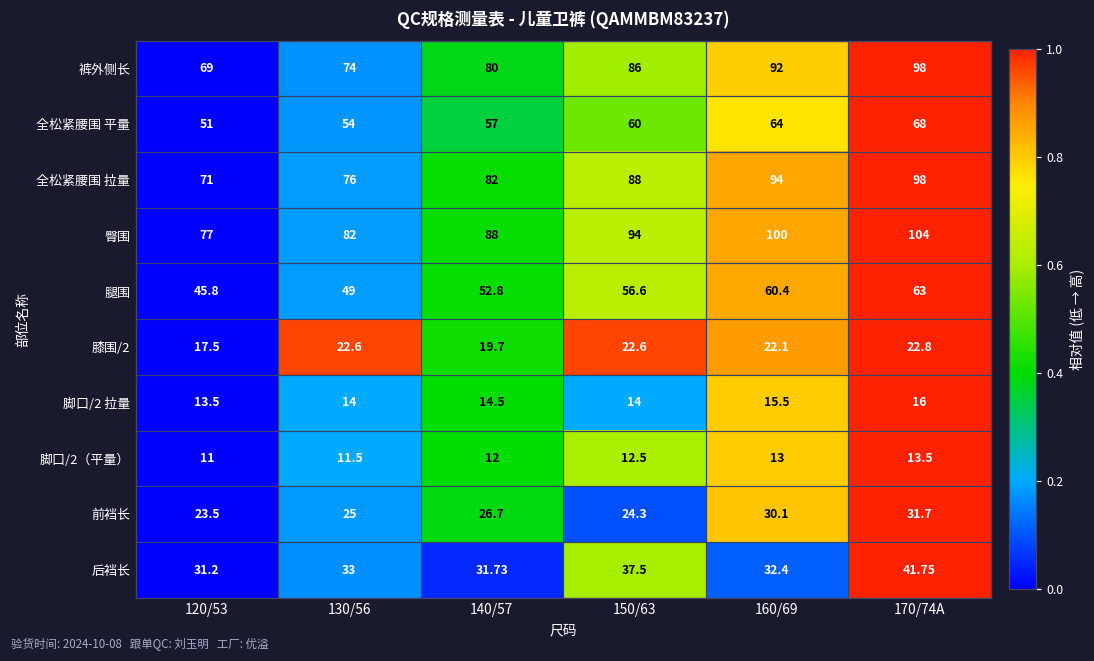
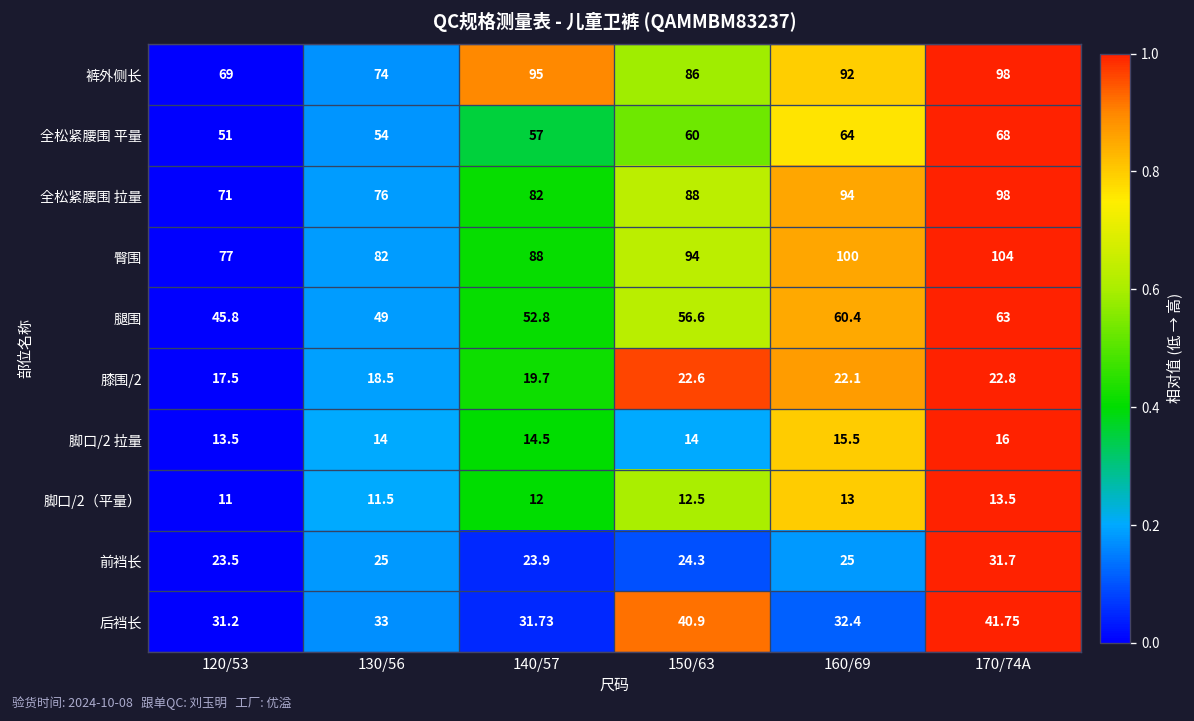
裤外侧长, 140/57: 80 -> 95
膝围/2, 130/56: 22.6 -> 18.5
前裆长, 140/57: 26.7 -> 23.9
前裆长, 160/69: 30.1 -> 25
后裆长, 150/63: 37.5 -> 40.9
